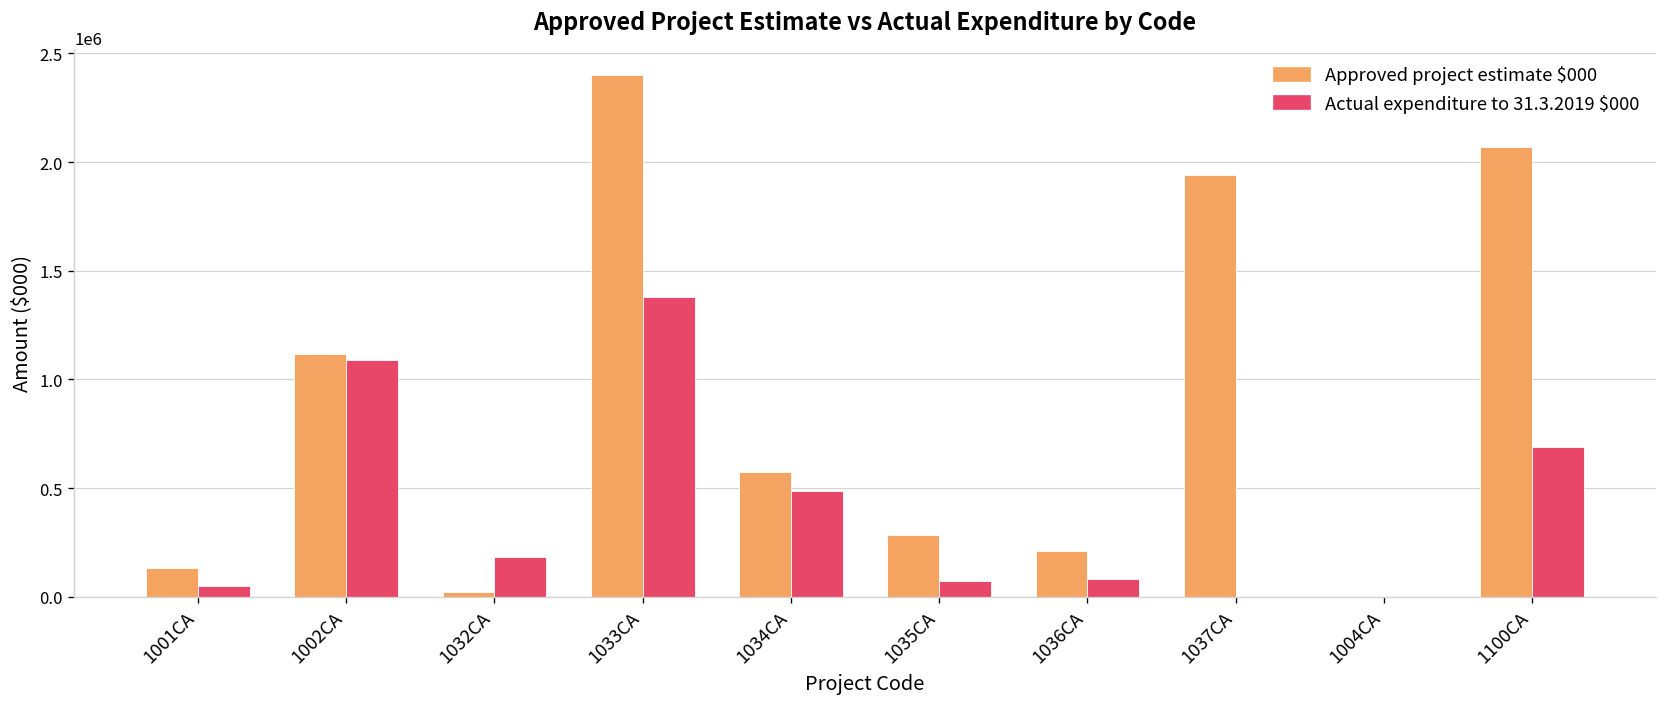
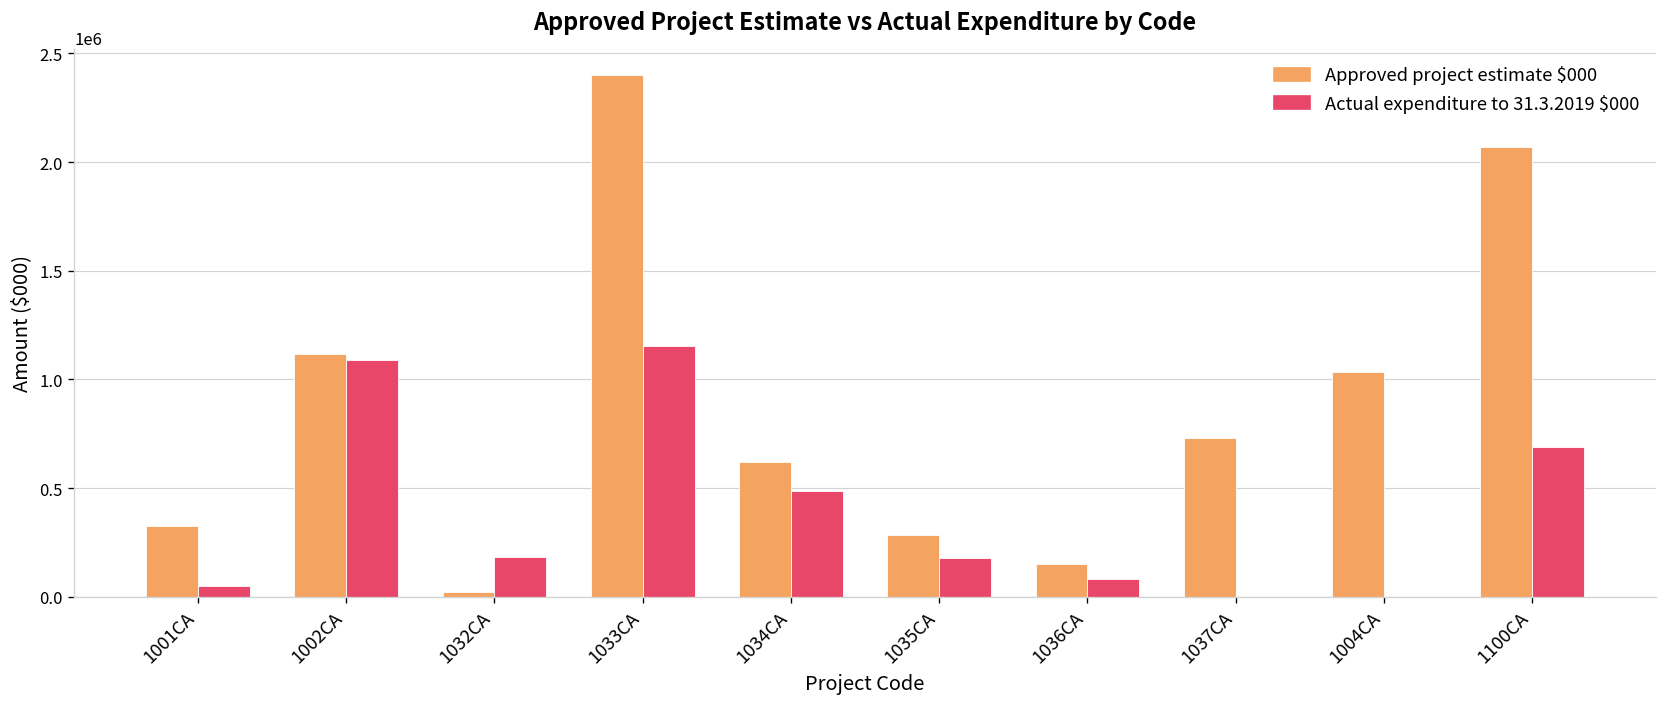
Approved project estimate $000, 1001CA: 140000 -> 320000
Actual expenditure to 31.3.2019 $000, 1033CA: 1380000 -> 1160000
Approved project estimate $000, 1034CA: 570000 -> 620000
Actual expenditure to 31.3.2019 $000, 1035CA: 70000 -> 180000
Approved project estimate $000, 1036CA: 210000 -> 150000
Approved project estimate $000, 1037CA: 1940000 -> 730000
Approved project estimate $000, 1004CA: 0 -> 1030000
